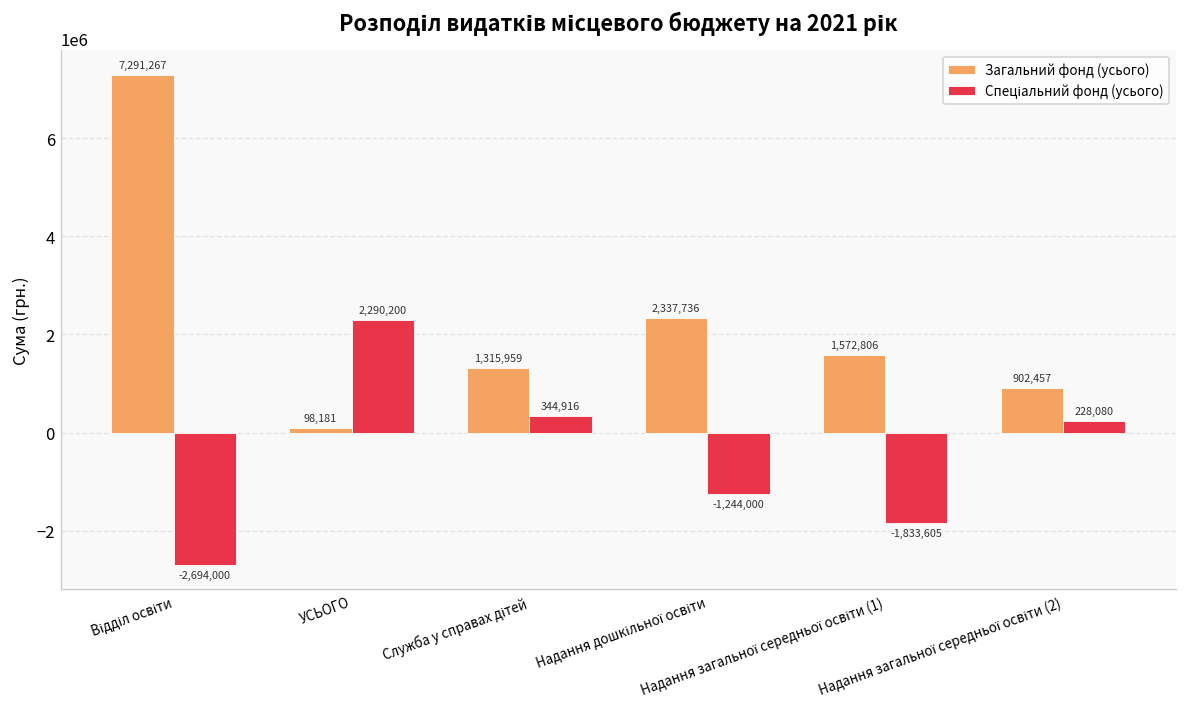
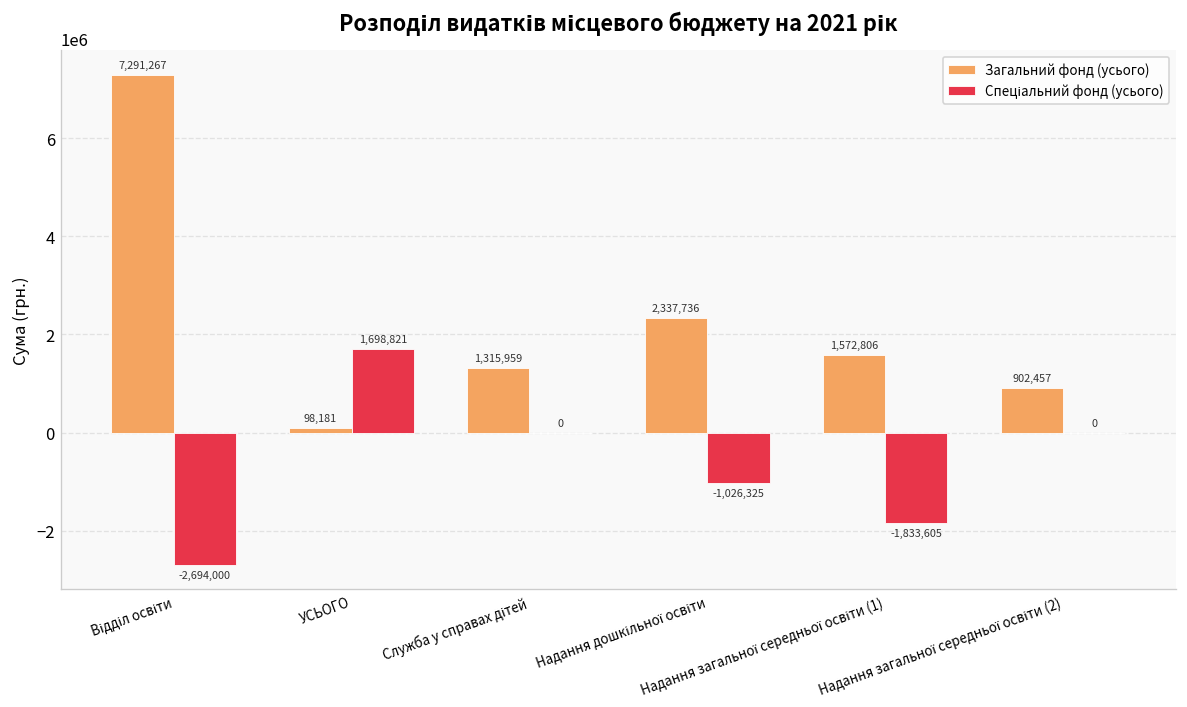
Спеціальний фонд (усього), УСЬОГО: 2,290,200 -> 1,698,821
Спеціальний фонд (усього), Служба у справах дітей: 344,916 -> 0
Спеціальний фонд (усього), Надання дошкільної освіти: -1,244,000 -> -1,026,325
Спеціальний фонд (усього), Надання загальної середньої освіти (2): 228,080 -> 0
